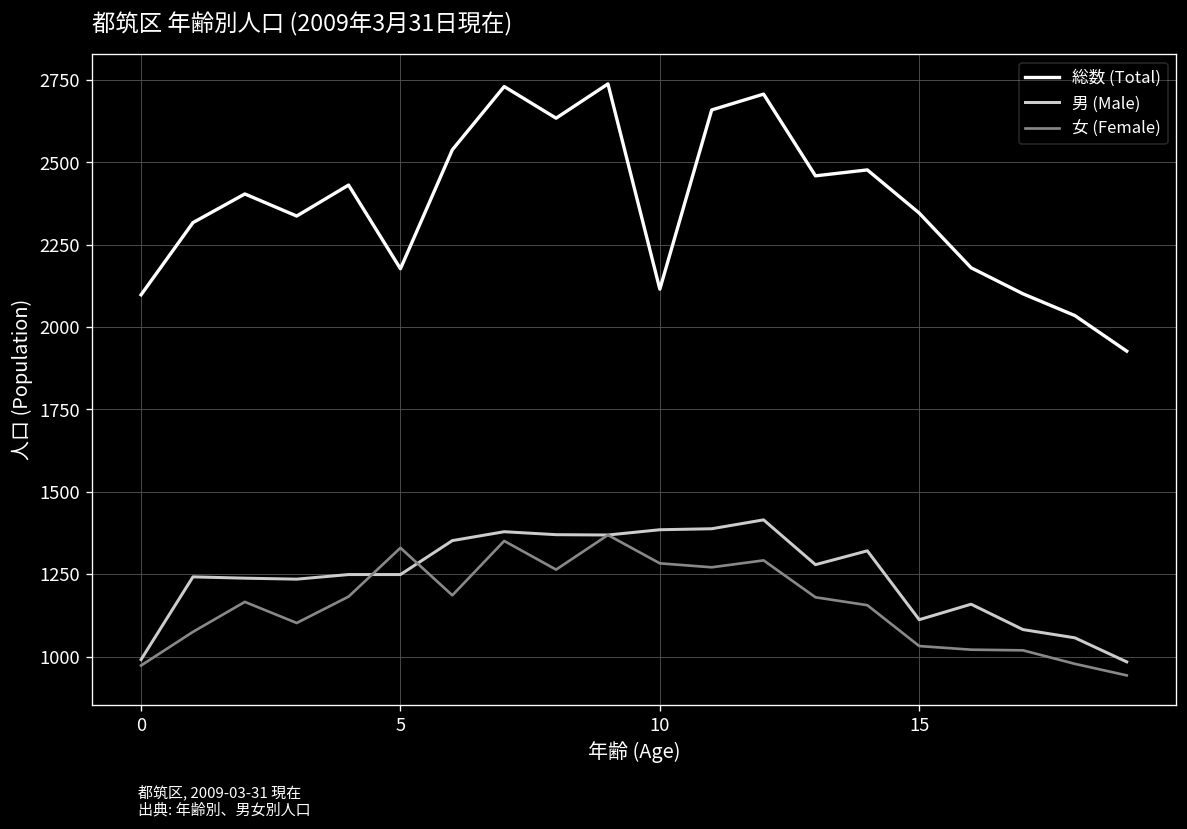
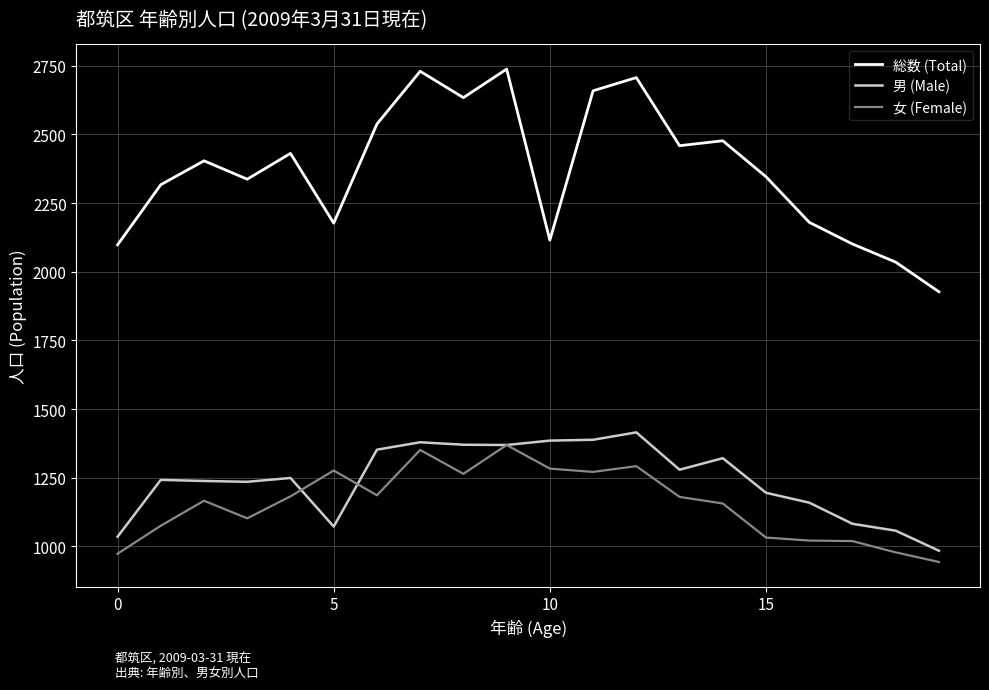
男 (Male), 0: 990 -> 1040
男 (Male), 5: 1250 -> 1070
女 (Female), 5: 1330 -> 1280
男 (Male), 15: 1110 -> 1200
